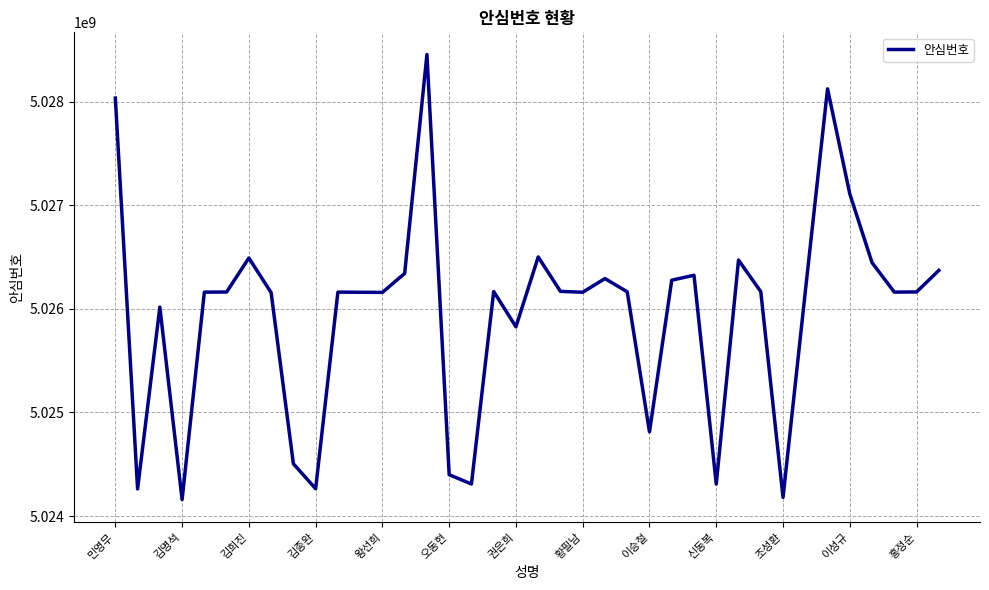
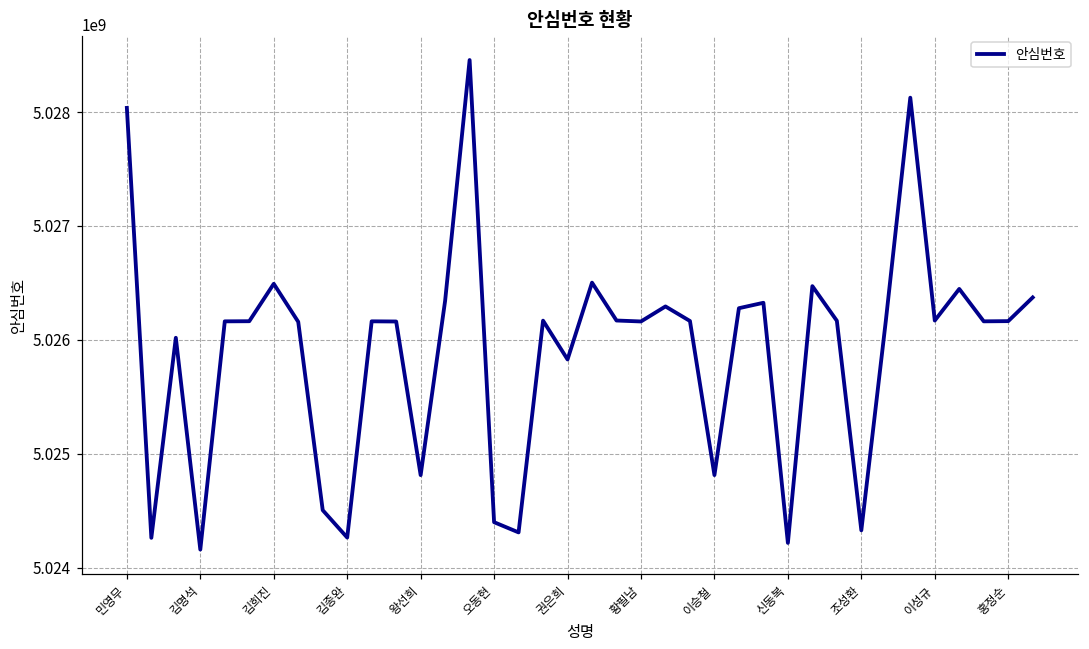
왕선희: 5026160000 -> 5024810000
신동복: 5024310000 -> 5024220000
조성환: 5024180000 -> 5024330000
이성규: 5027110000 -> 5026170000
